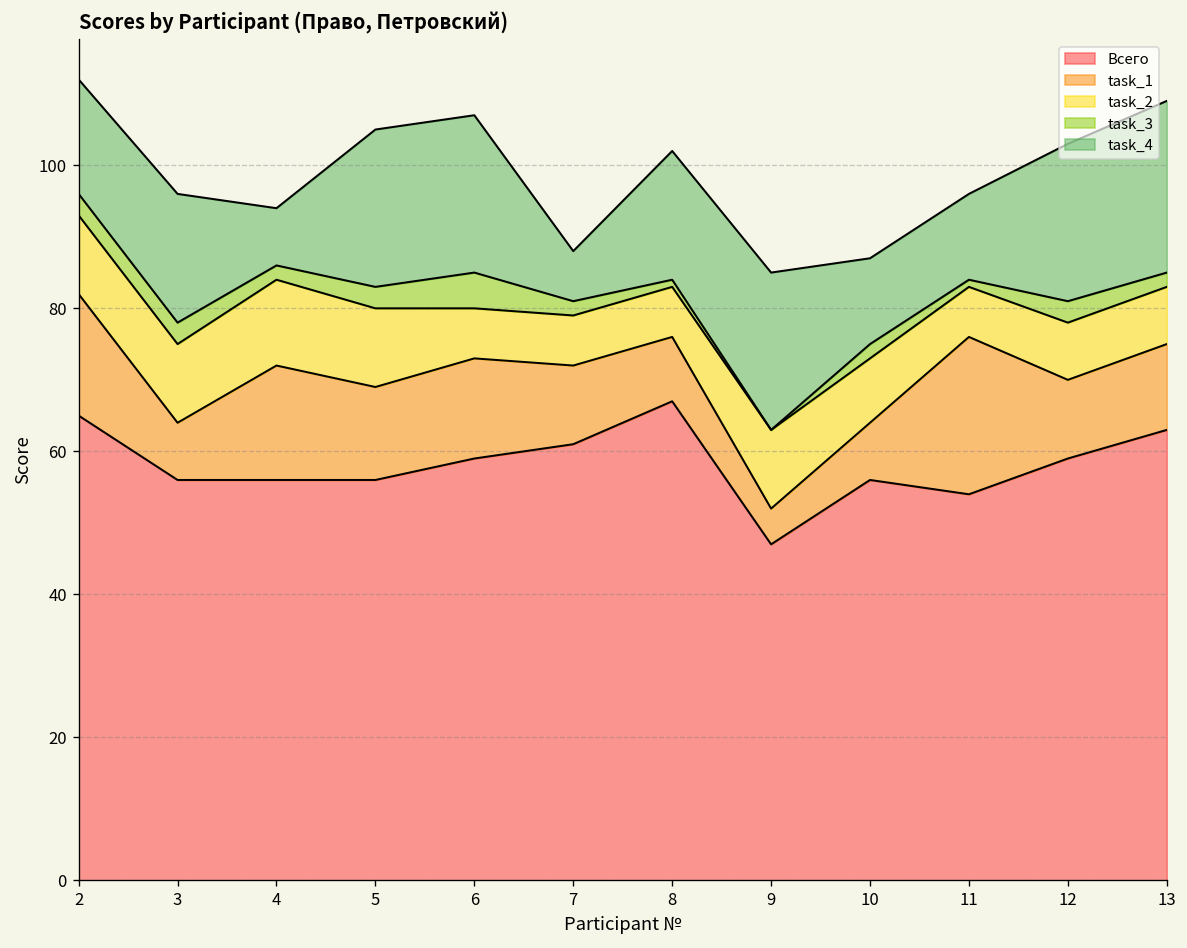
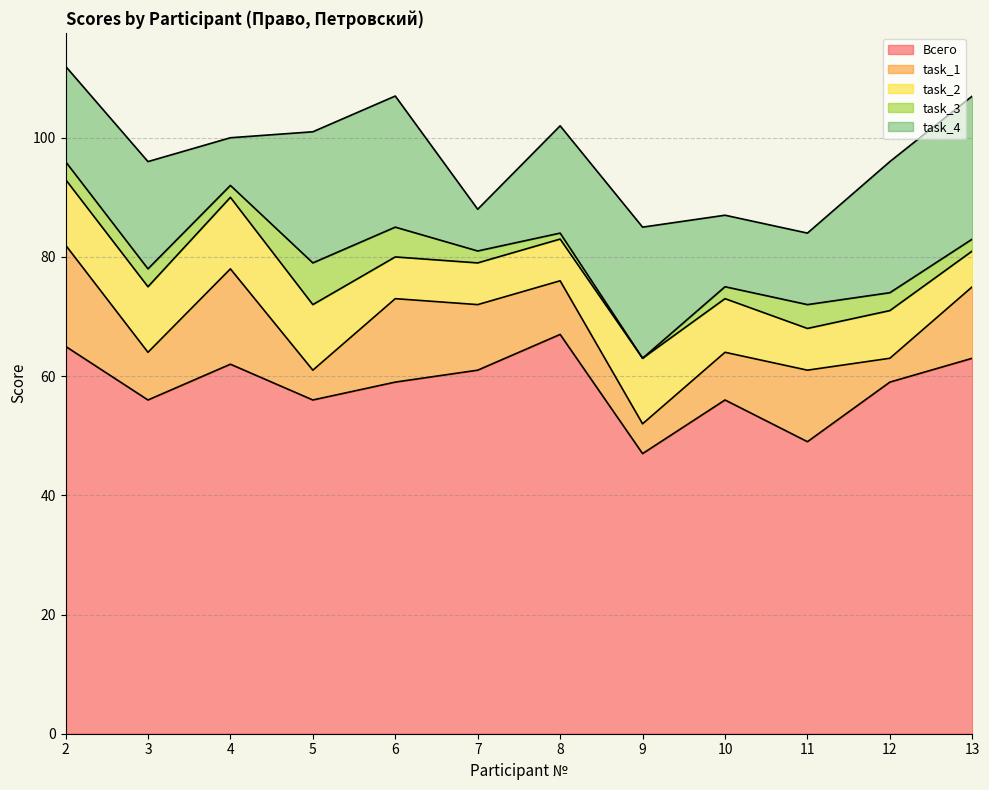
Всего, 4: 56 -> 62
task_1, 5: 13 -> 5
task_3, 5: 3 -> 7
Всего, 11: 54 -> 49
task_1, 11: 22 -> 12
task_3, 11: 1 -> 4
task_1, 12: 11 -> 4
task_2, 13: 8 -> 6
